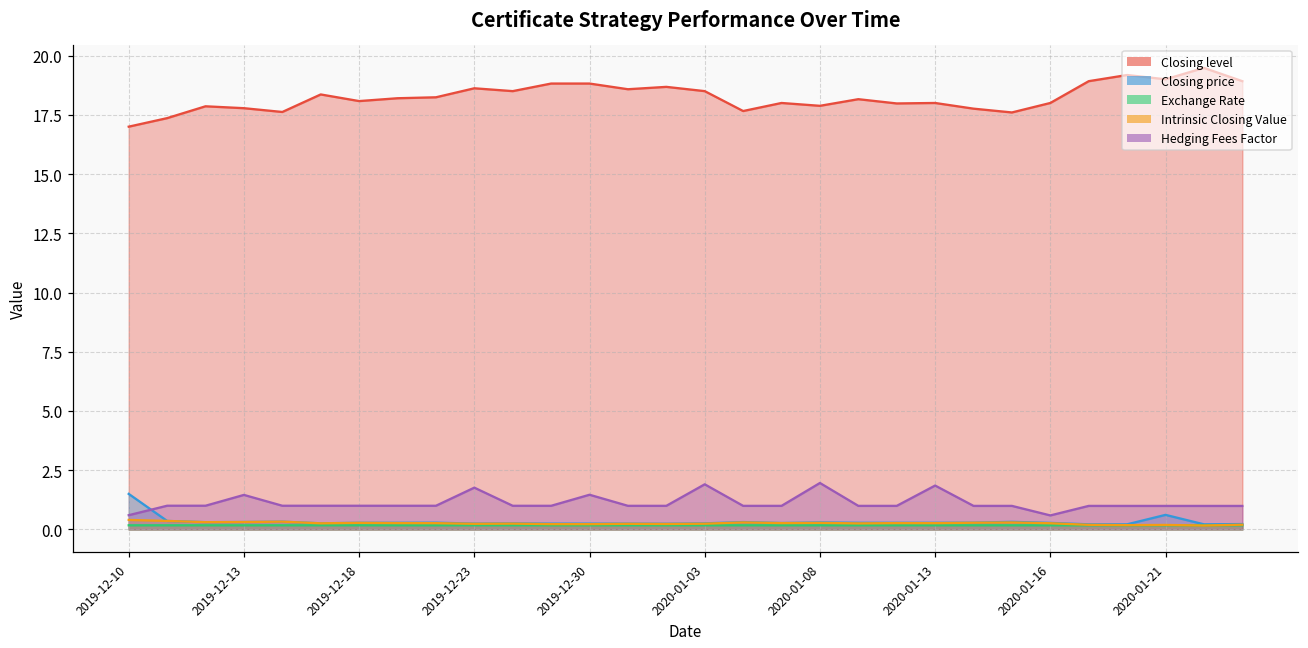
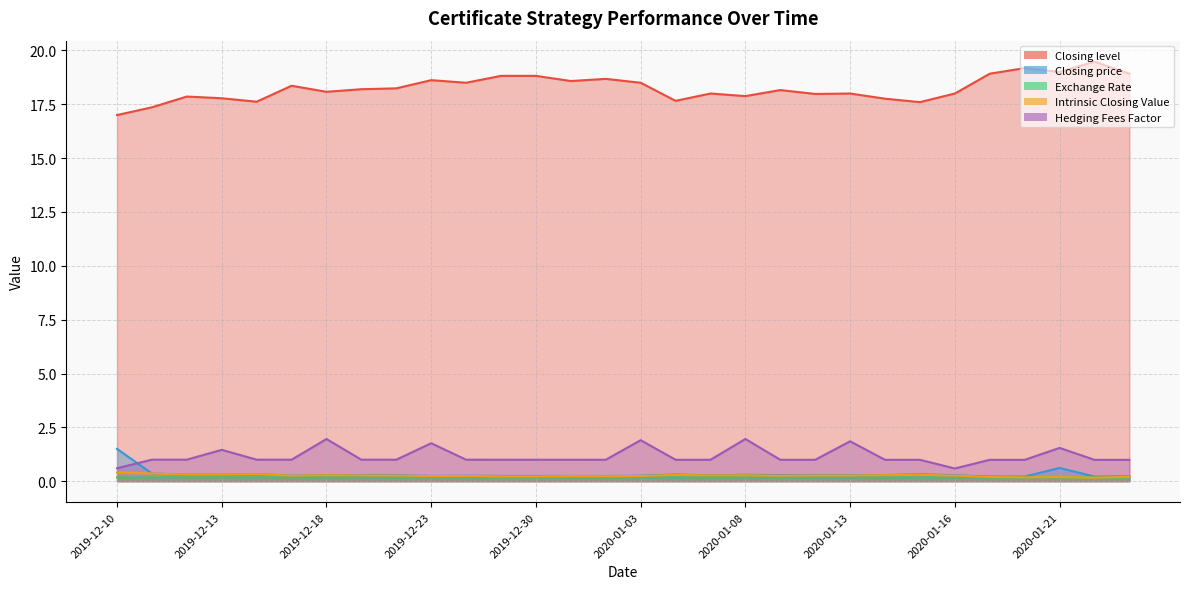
Hedging Fees Factor, 2019-12-18: 1.0 -> 2.0
Hedging Fees Factor, 2019-12-30: 1.5 -> 1.0
Hedging Fees Factor, 2020-01-21: 1.0 -> 1.5
